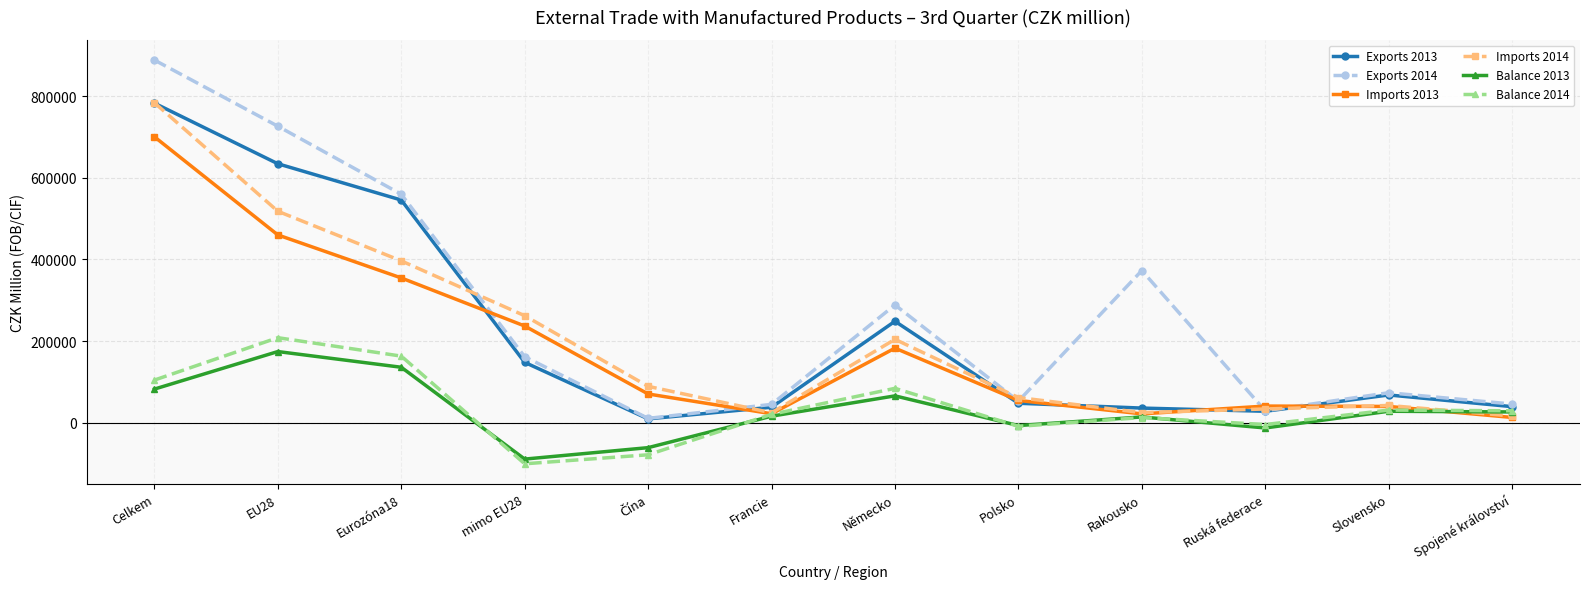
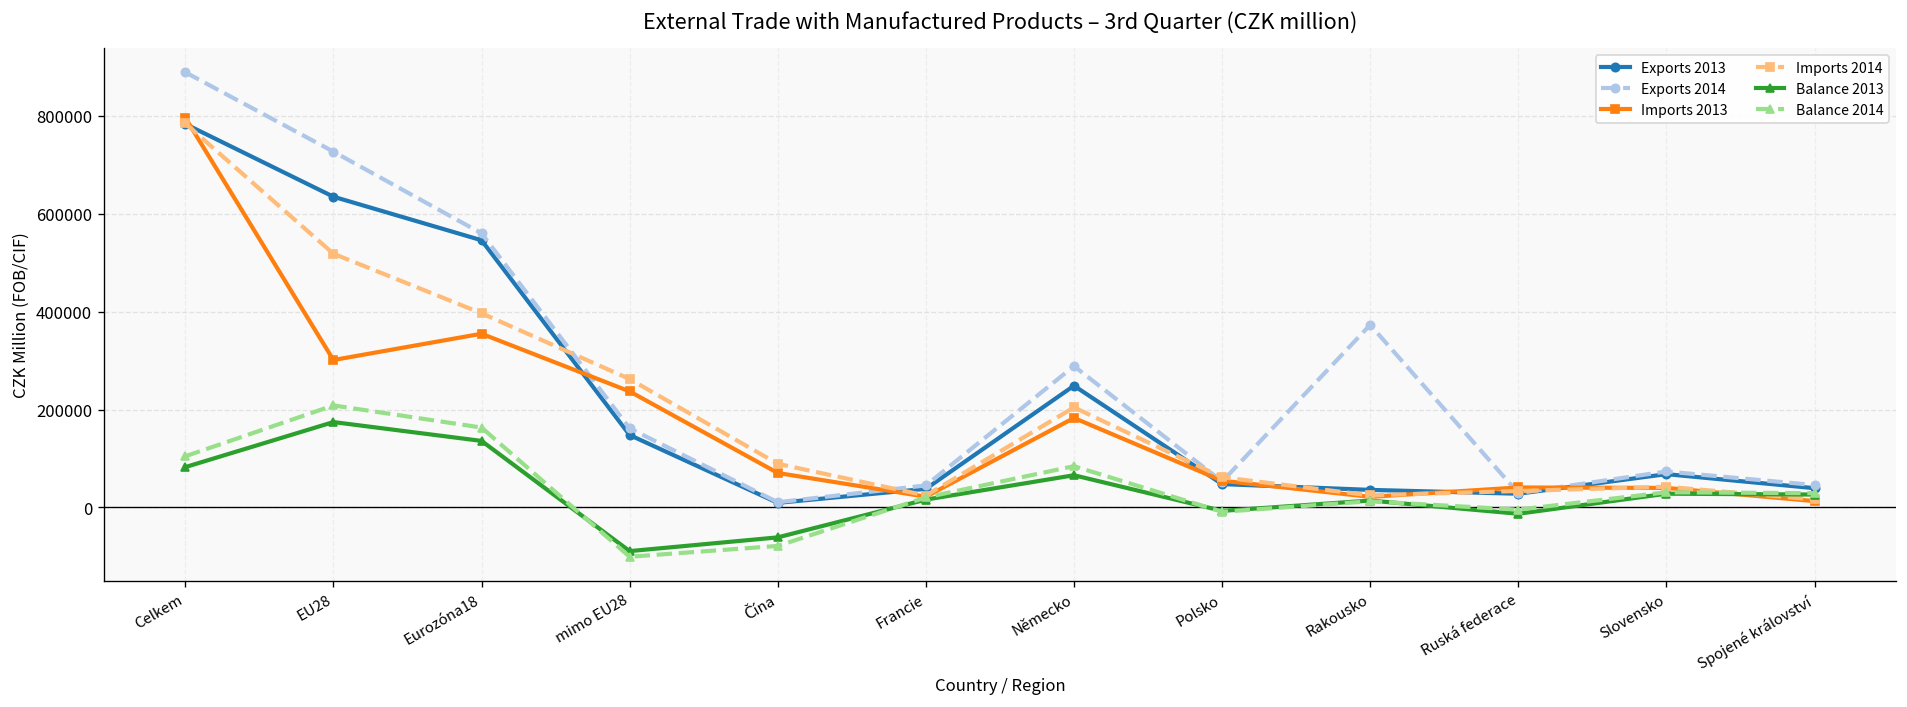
Imports 2013, Celkem: 700000 -> 800000
Imports 2013, EU28: 460000 -> 300000
